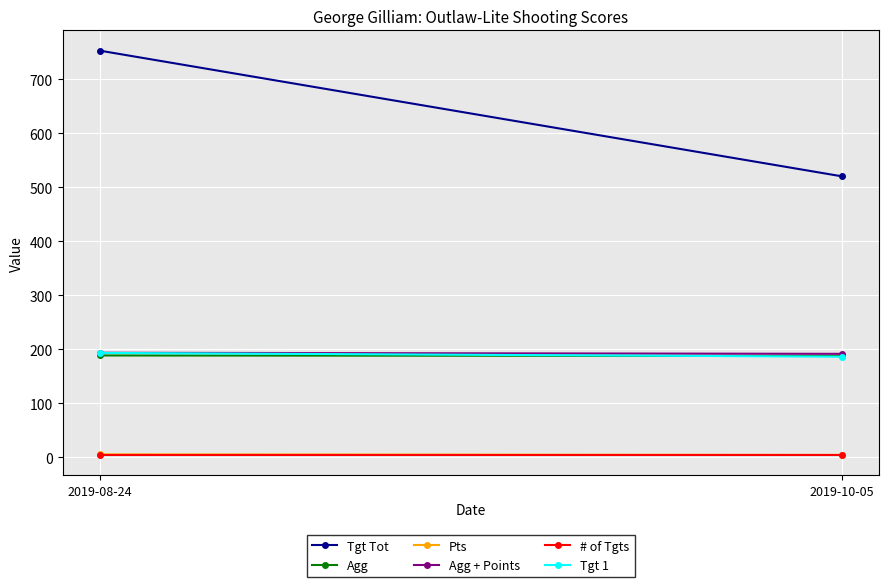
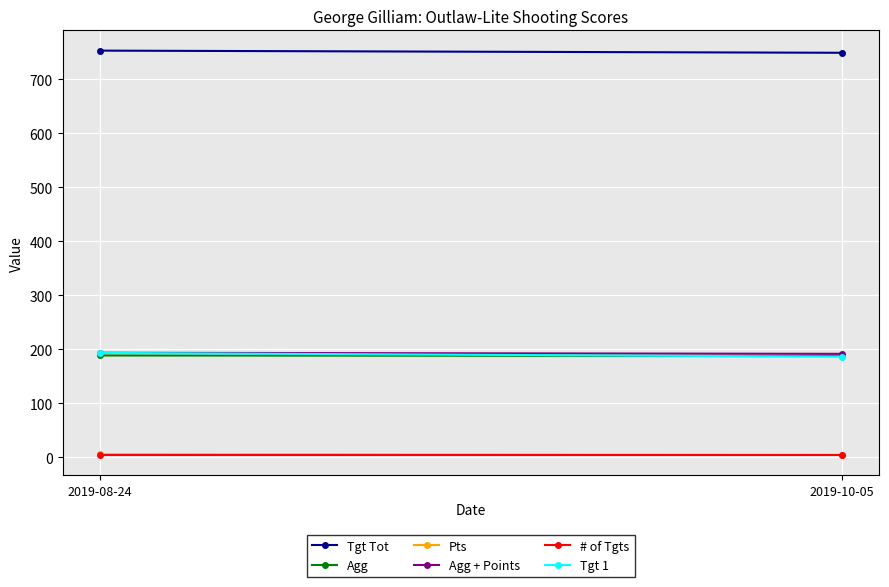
Tgt Tot, 2019-10-05: 520 -> 750
